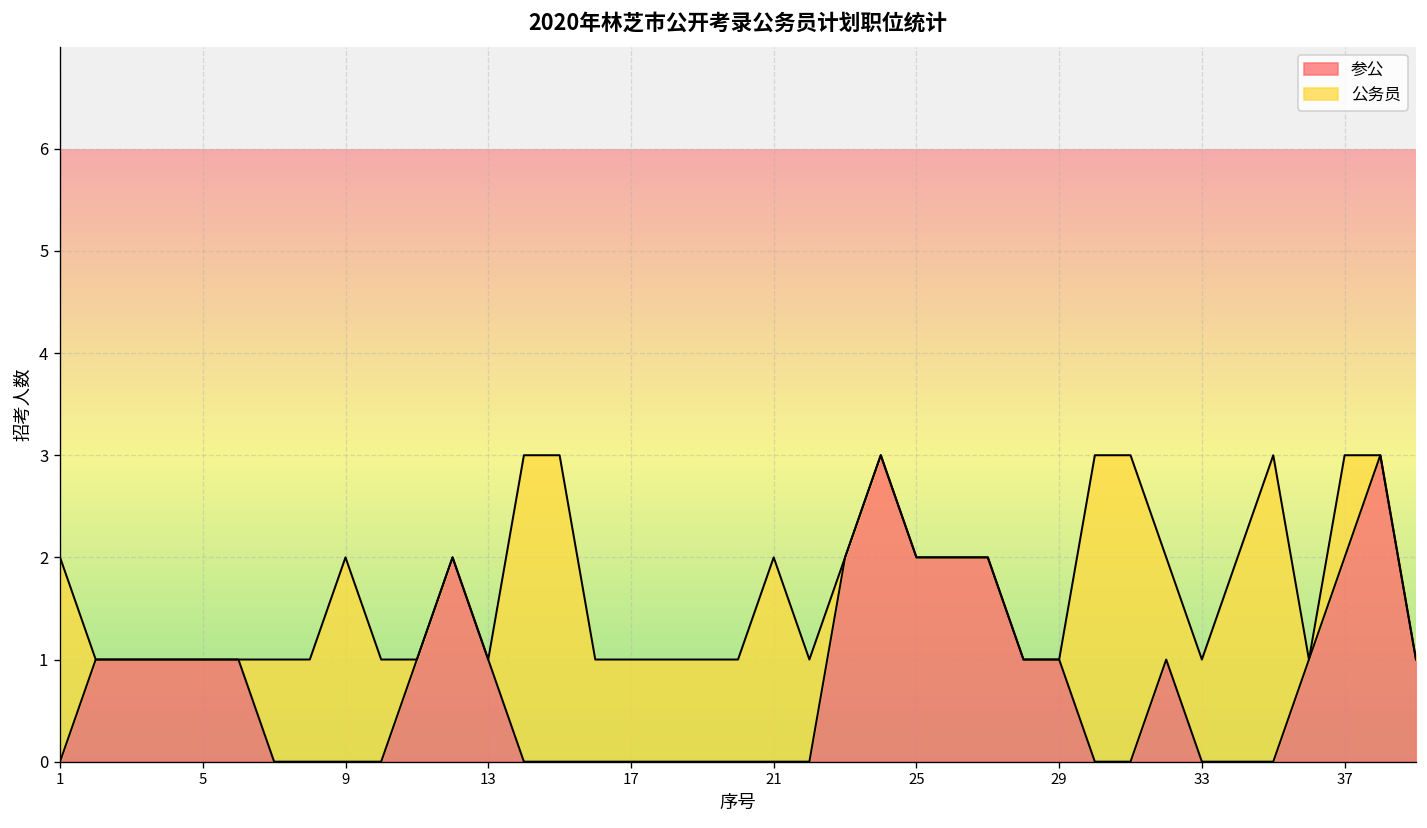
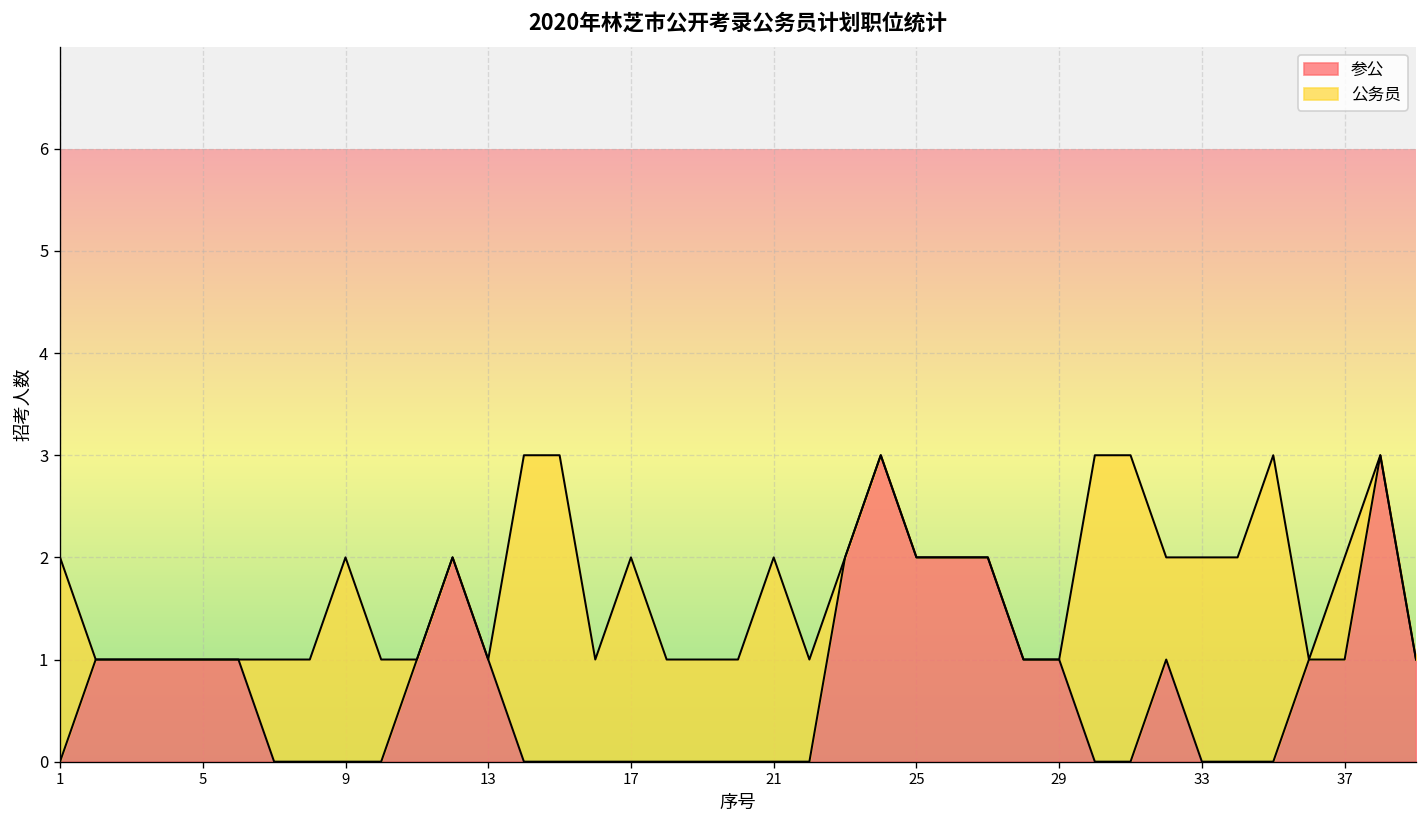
公务员, 17: 1 -> 2
公务员, 33: 1 -> 2
参公, 37: 2 -> 1
